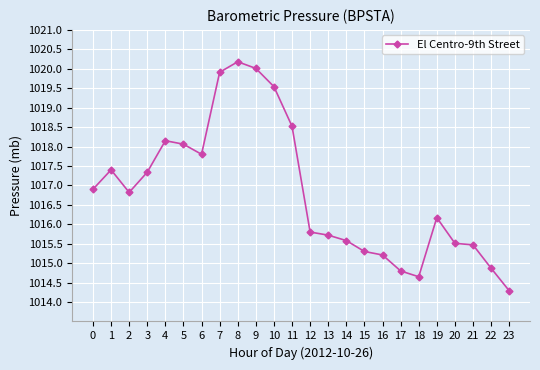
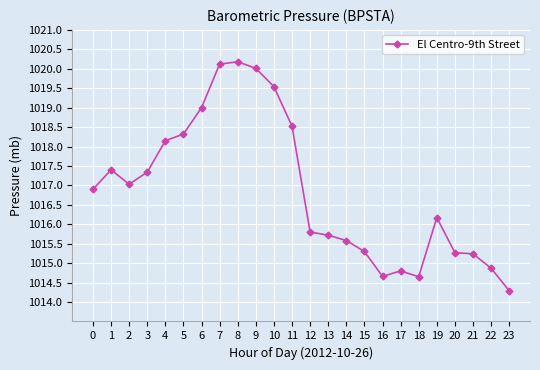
2: 1016.8 -> 1017.0
5: 1018.1 -> 1018.3
6: 1017.8 -> 1019.0
7: 1019.9 -> 1020.1
16: 1015.2 -> 1014.7
20: 1015.5 -> 1015.3
21: 1015.5 -> 1015.2
